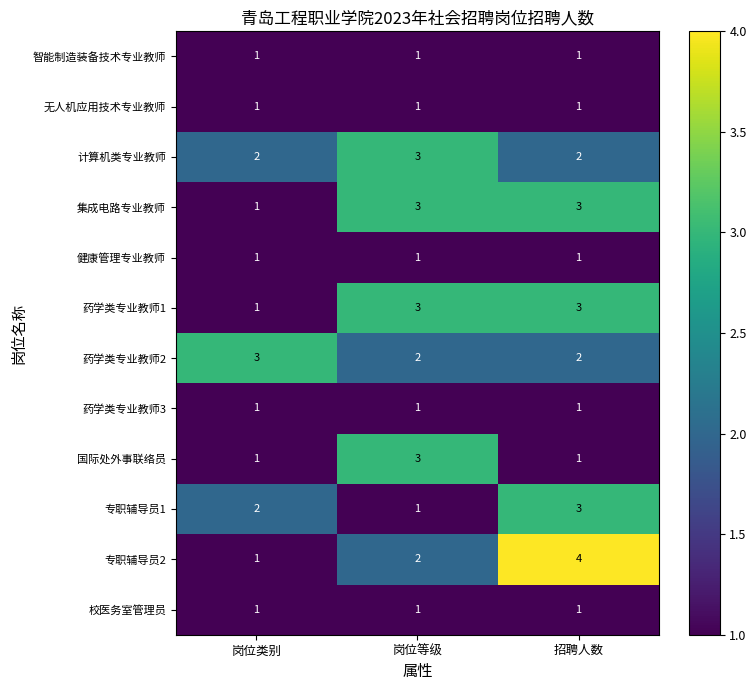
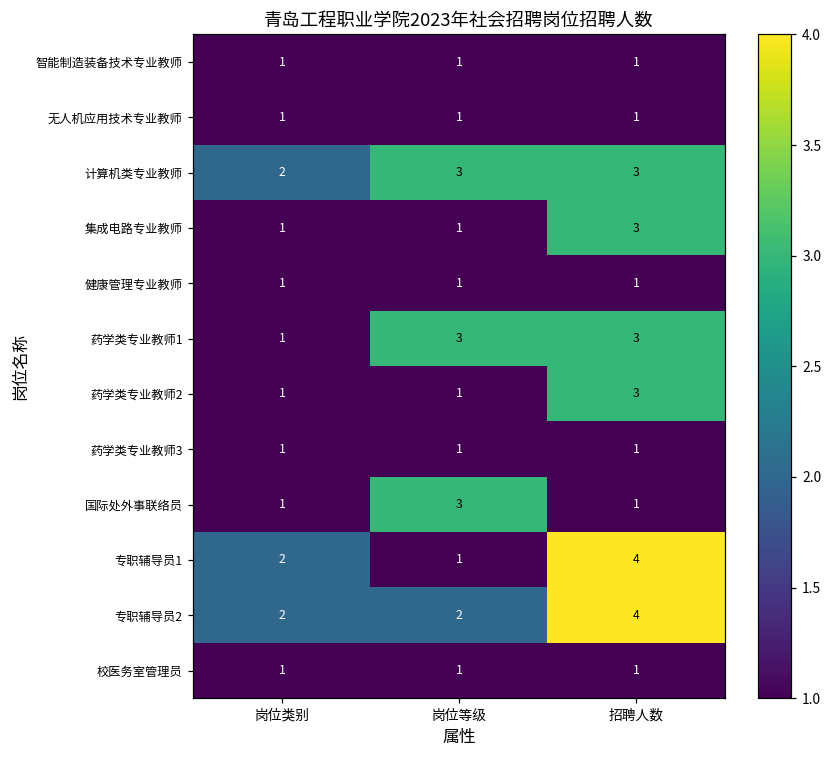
计算机类专业教师, 招聘人数: 2 -> 3
集成电路专业教师, 岗位等级: 3 -> 1
药学类专业教师2, 岗位类别: 3 -> 1
药学类专业教师2, 岗位等级: 2 -> 1
药学类专业教师2, 招聘人数: 2 -> 3
专职辅导员1, 招聘人数: 3 -> 4
专职辅导员2, 岗位类别: 1 -> 2
